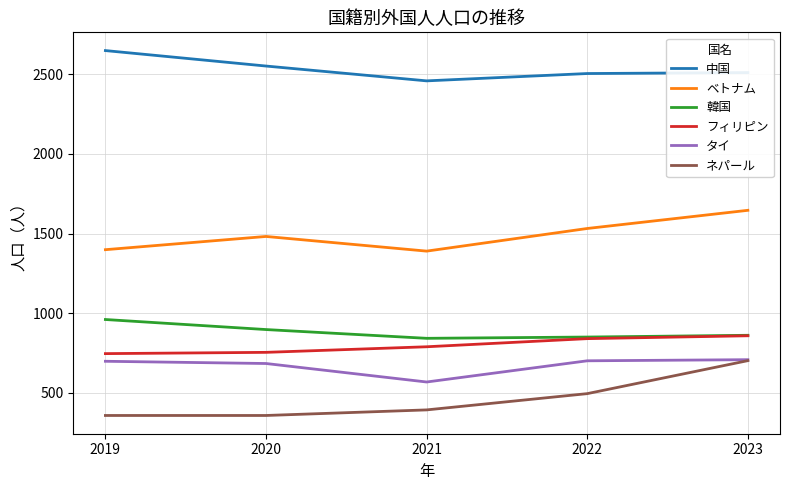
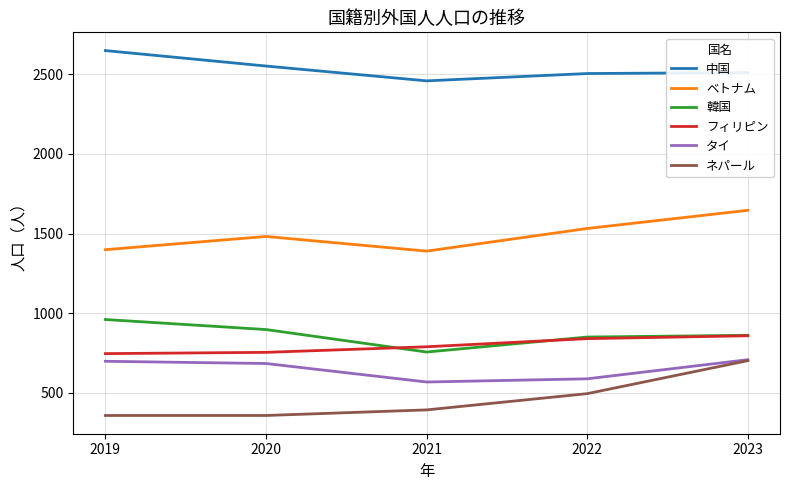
韓国, 2021: 840 -> 760
タイ, 2022: 700 -> 590
